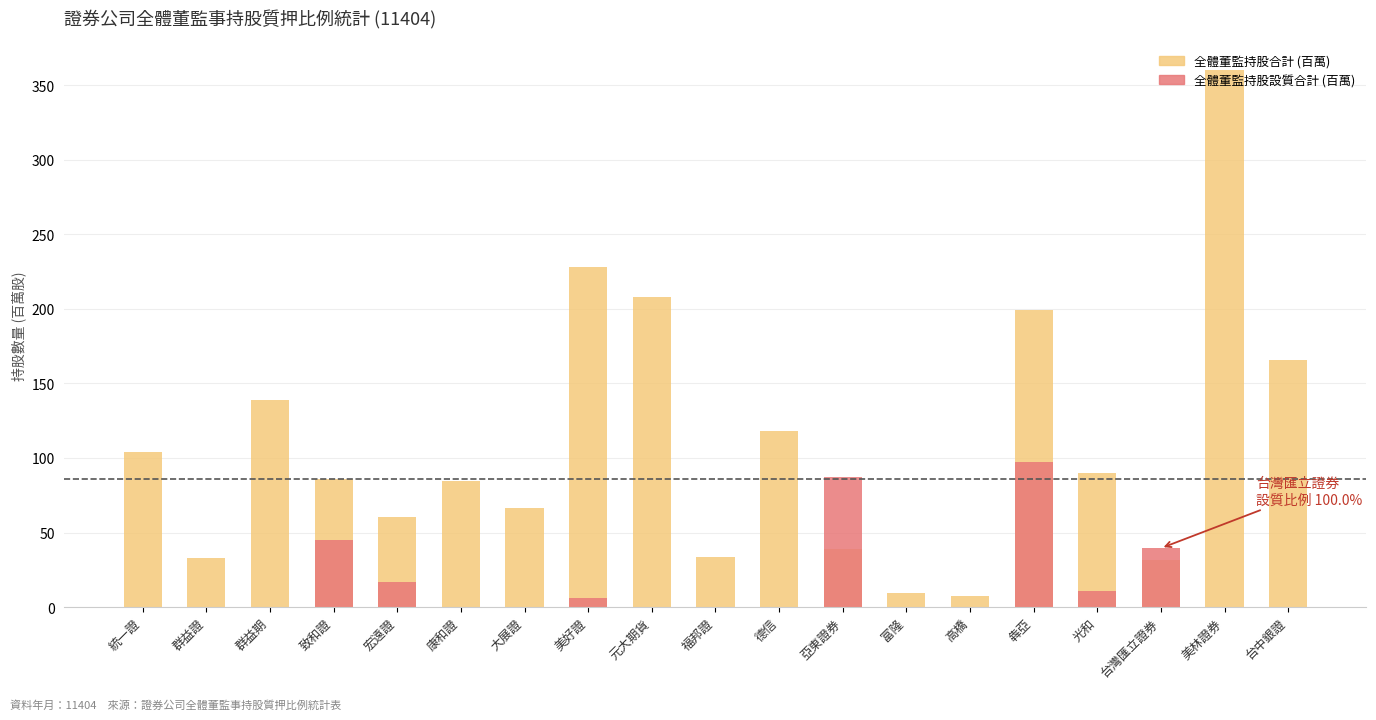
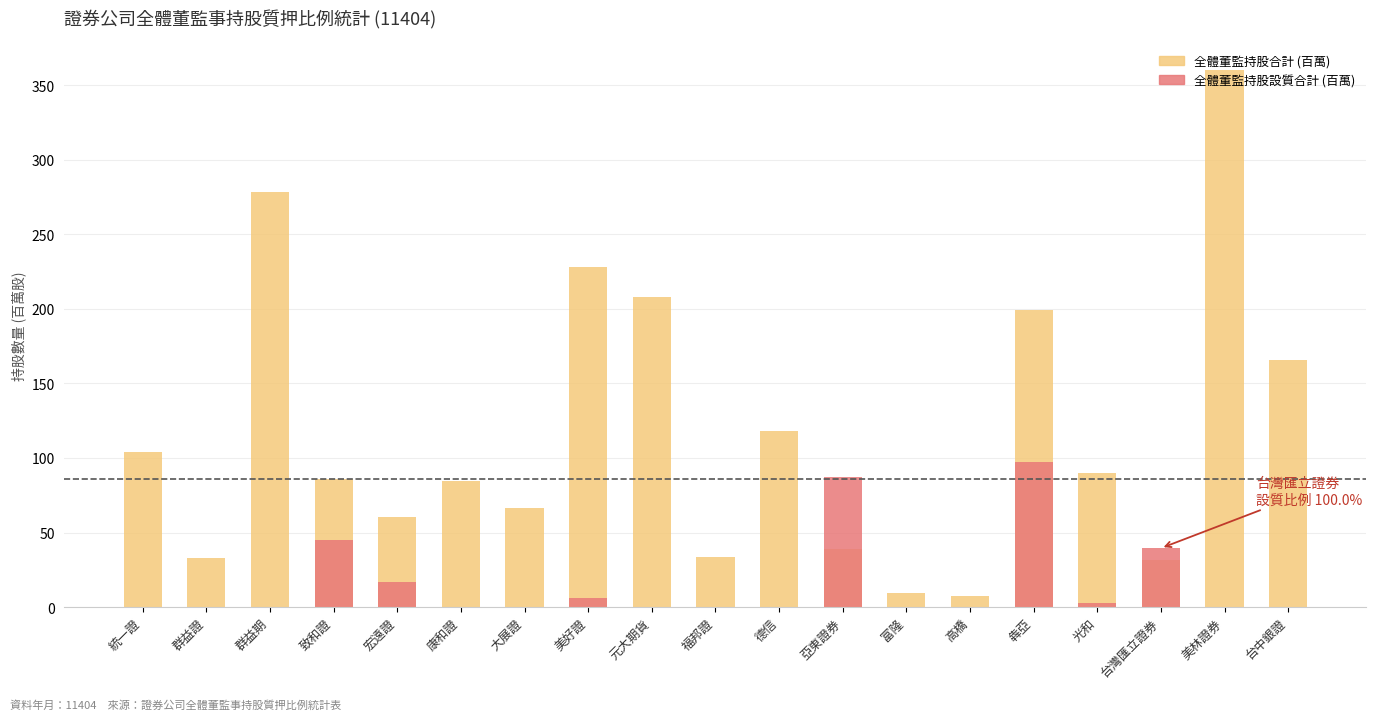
全體董監持股合計 (百萬), 群益期: 139 -> 279
全體董監持股設質合計 (百萬), 光和: 11 -> 2
